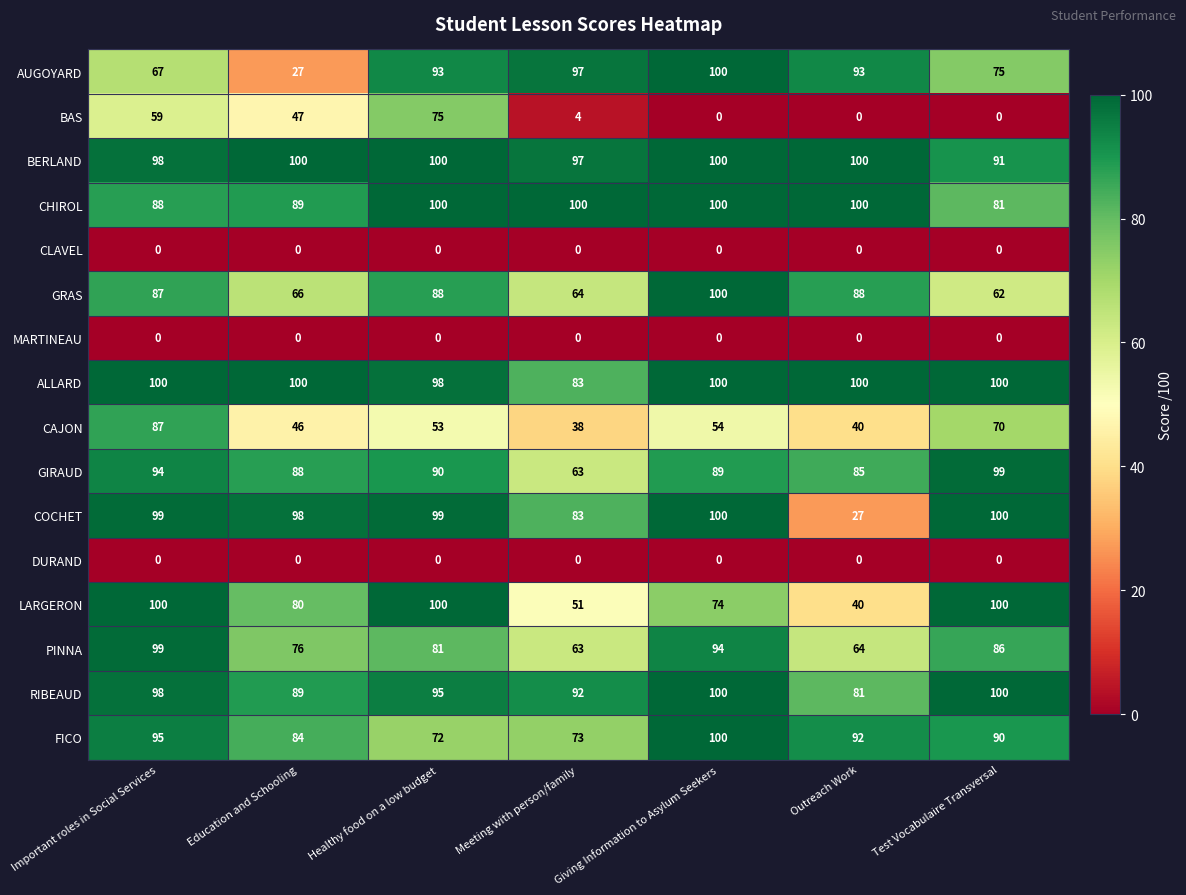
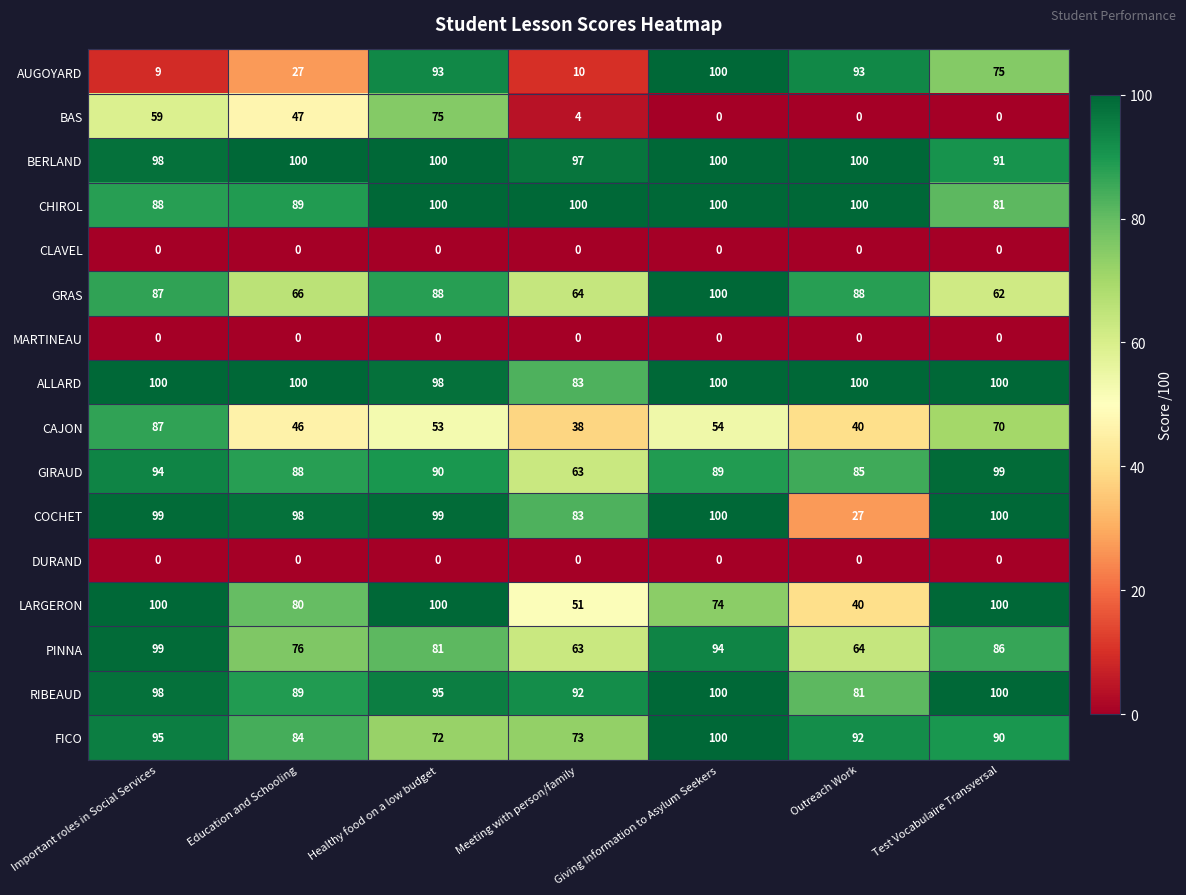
AUGOYARD, Important roles in Social Services: 67 -> 9
AUGOYARD, Meeting with person/family: 97 -> 10
